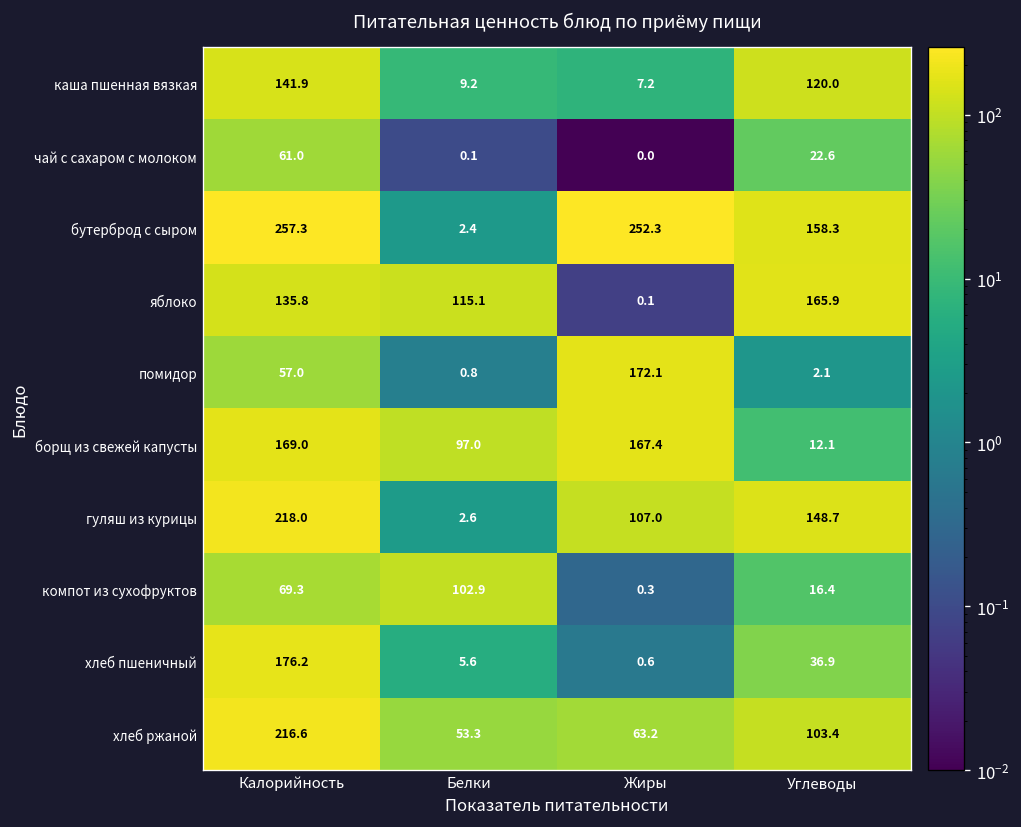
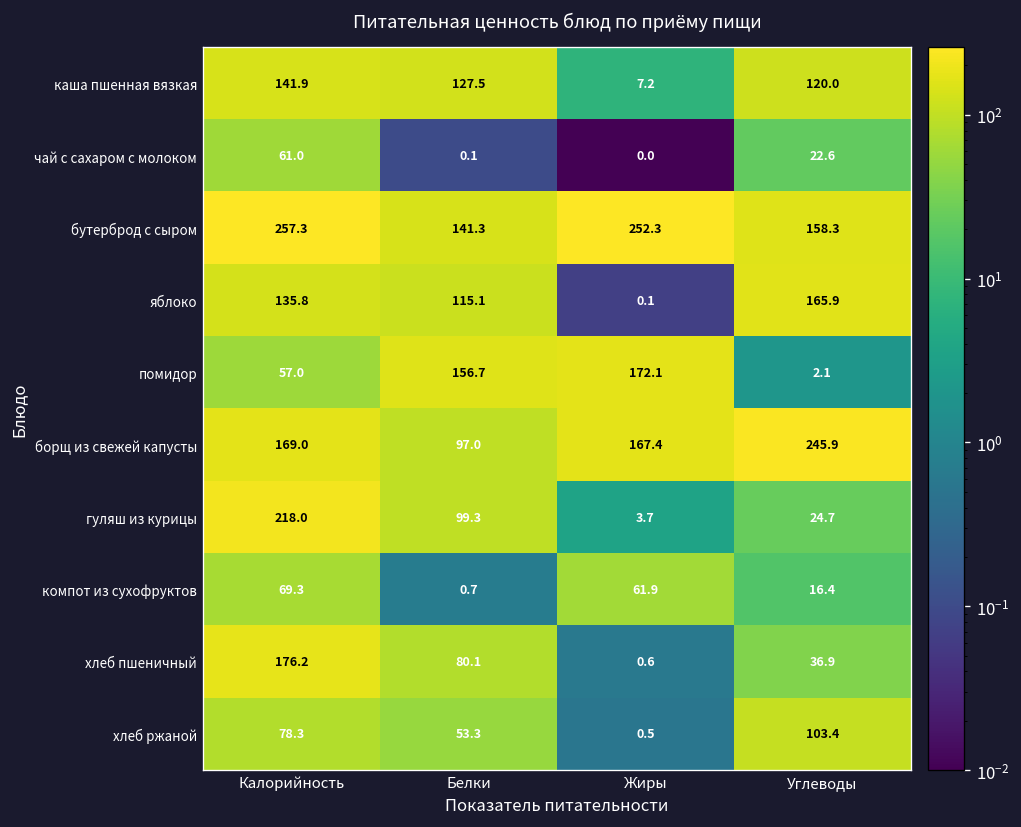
каша пшенная вязкая, Белки: 9.2 -> 127.5
бутерброд с сыром, Белки: 2.4 -> 141.3
помидор, Белки: 0.8 -> 156.7
борщ из свежей капусты, Углеводы: 12.1 -> 245.9
гуляш из курицы, Белки: 2.6 -> 99.3
гуляш из курицы, Жиры: 107.0 -> 3.7
гуляш из курицы, Углеводы: 148.7 -> 24.7
компот из сухофруктов, Белки: 102.9 -> 0.7
компот из сухофруктов, Жиры: 0.3 -> 61.9
хлеб пшеничный, Белки: 5.6 -> 80.1
хлеб ржаной, Калорийность: 216.6 -> 78.3
хлеб ржаной, Жиры: 63.2 -> 0.5
